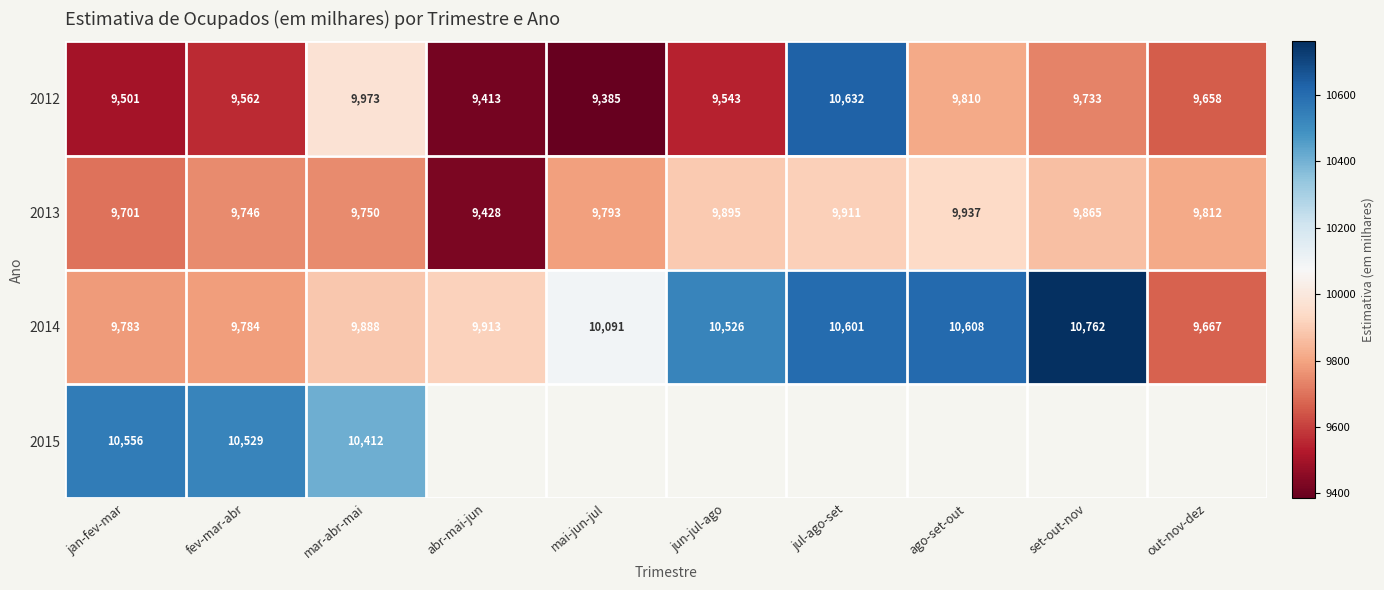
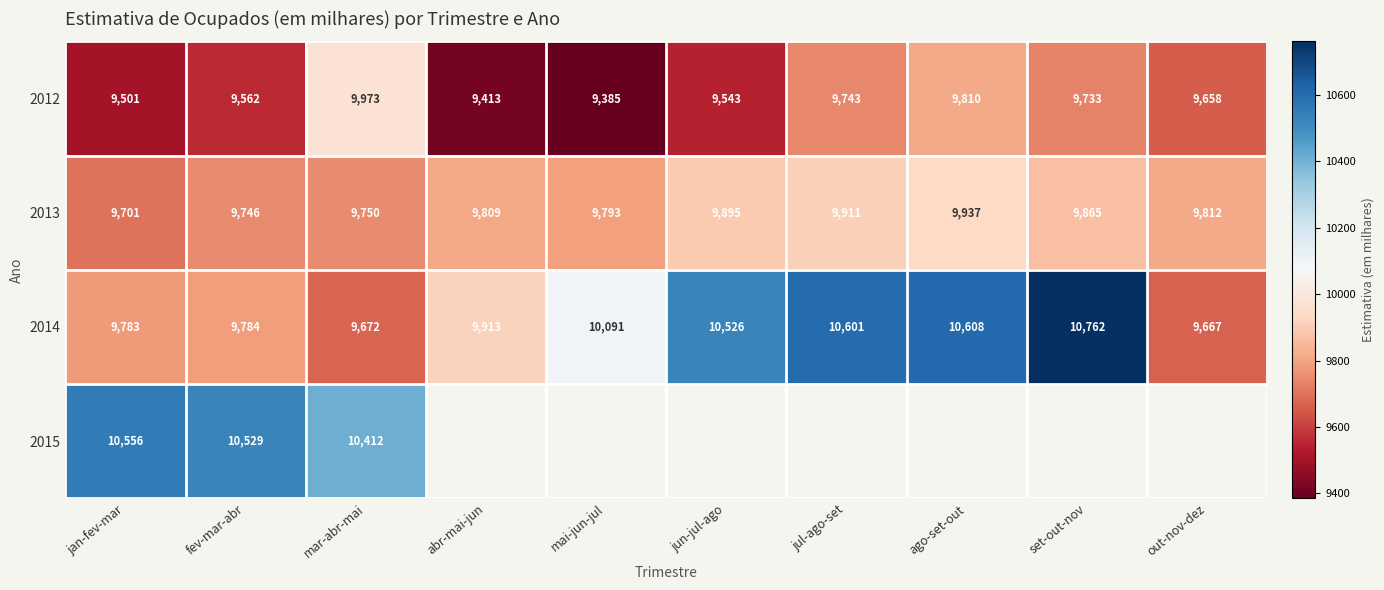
2012, jul-ago-set: 10,632 -> 9,743
2013, abr-mai-jun: 9,428 -> 9,809
2014, mar-abr-mai: 9,888 -> 9,672
